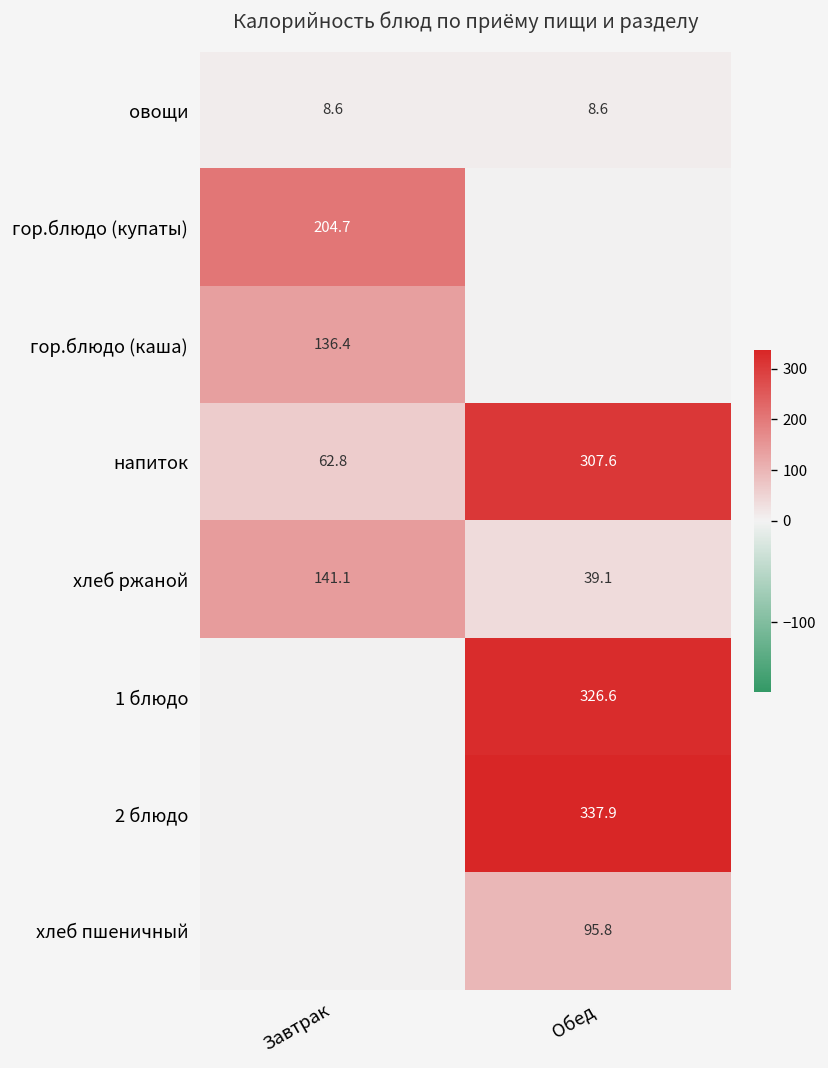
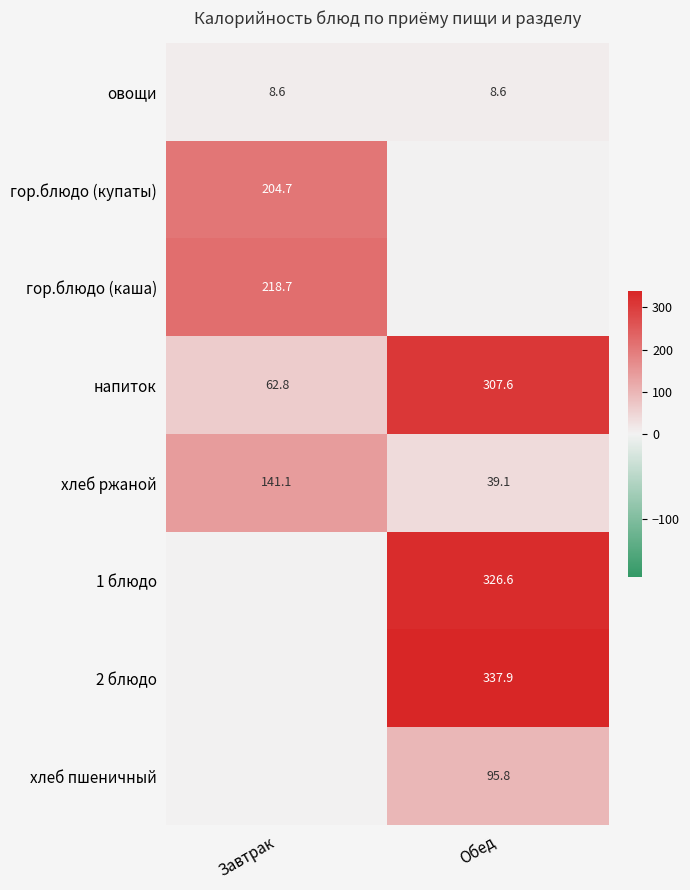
гор.блюдо (каша), Завтрак: 136.4 -> 218.7
